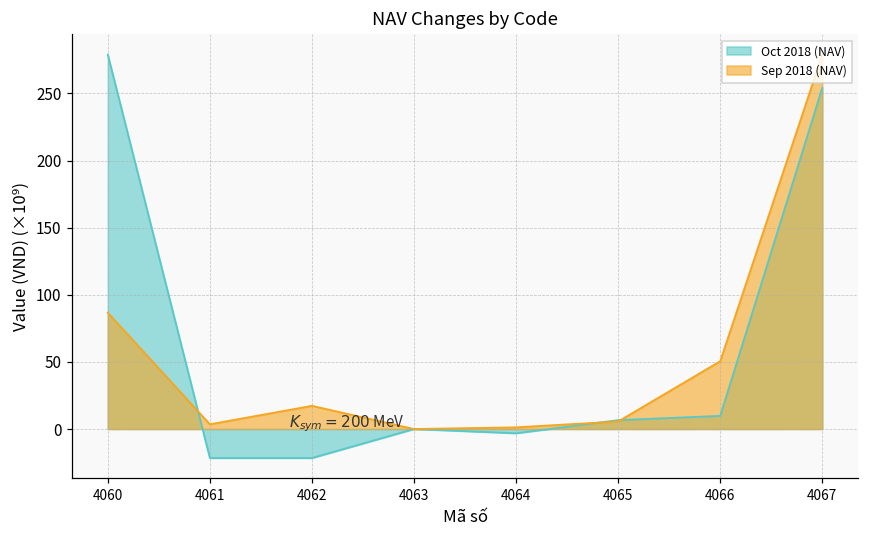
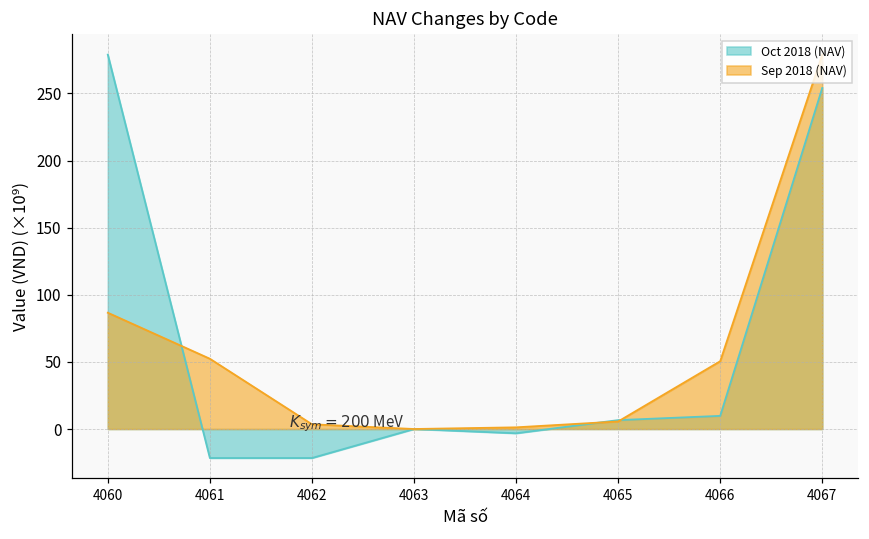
Sep 2018 (NAV), 4061: 4 -> 52
Sep 2018 (NAV), 4062: 17 -> 4
